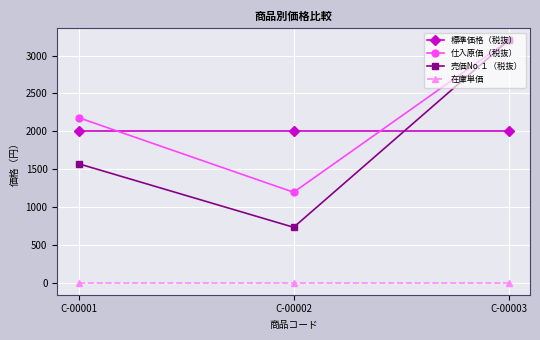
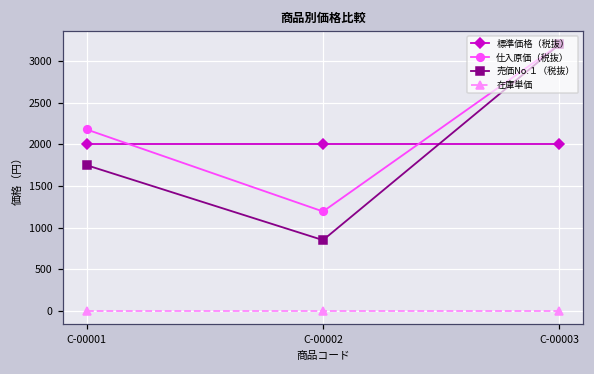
売価No.１（税抜）, C-00001: 1600 -> 1800
売価No.１（税抜）, C-00002: 700 -> 900
